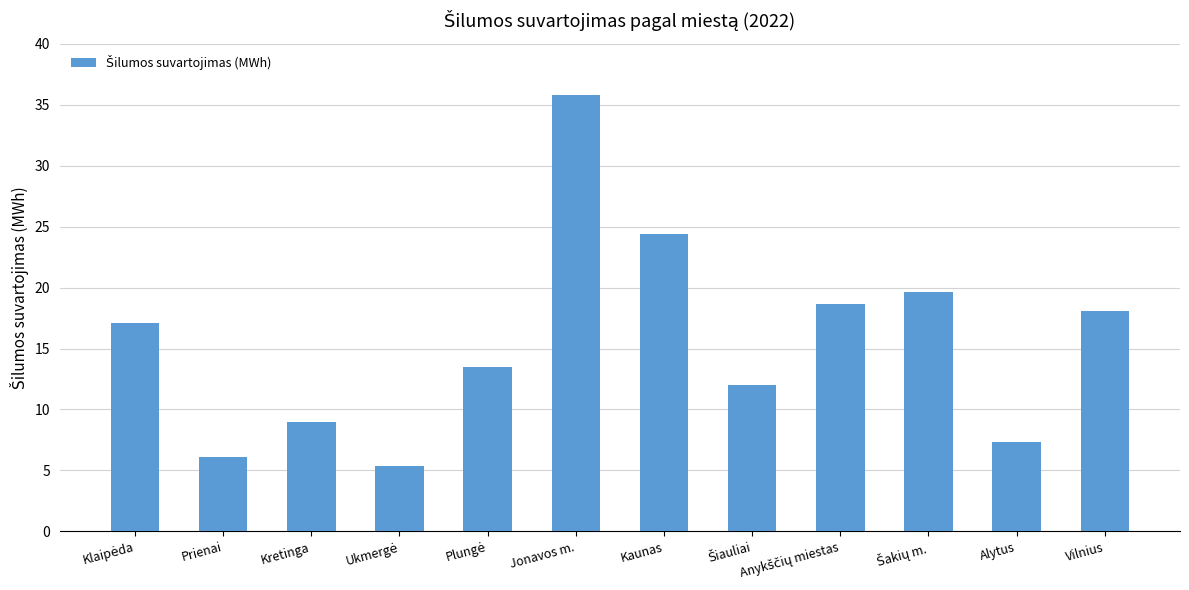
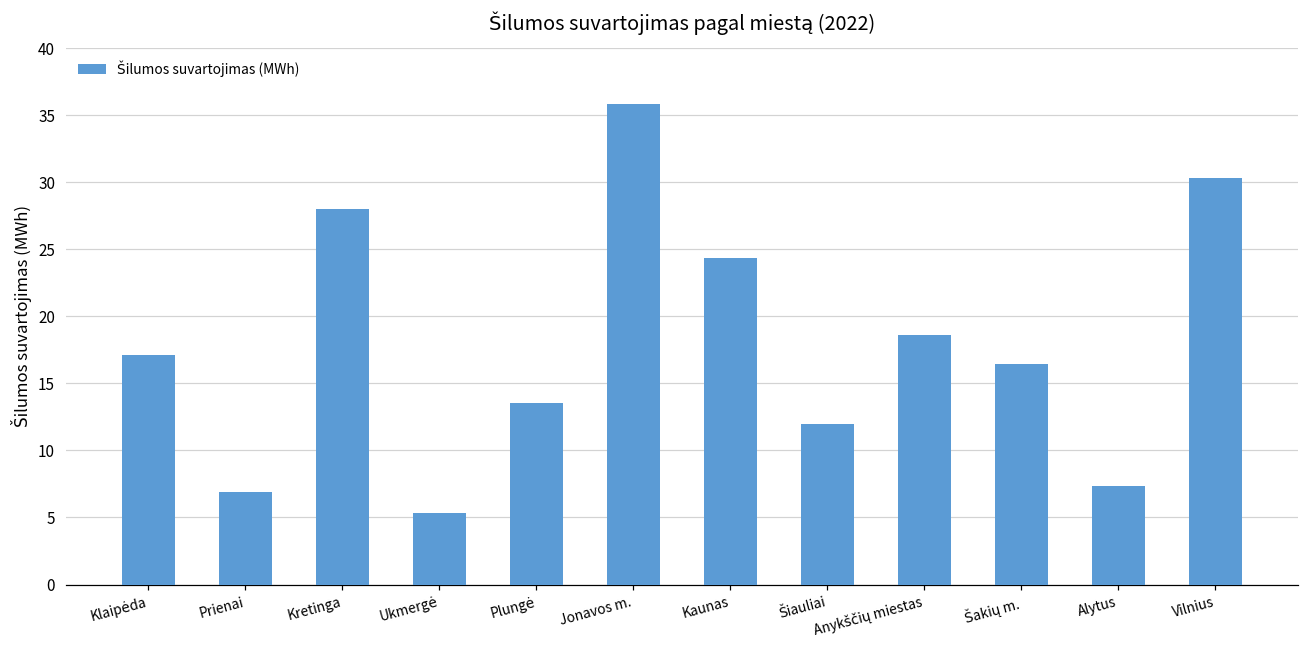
Prienai: 6.1 -> 6.9
Kretinga: 9 -> 28
Šakių m.: 19.6 -> 16.4
Vilnius: 18.0 -> 30.3
